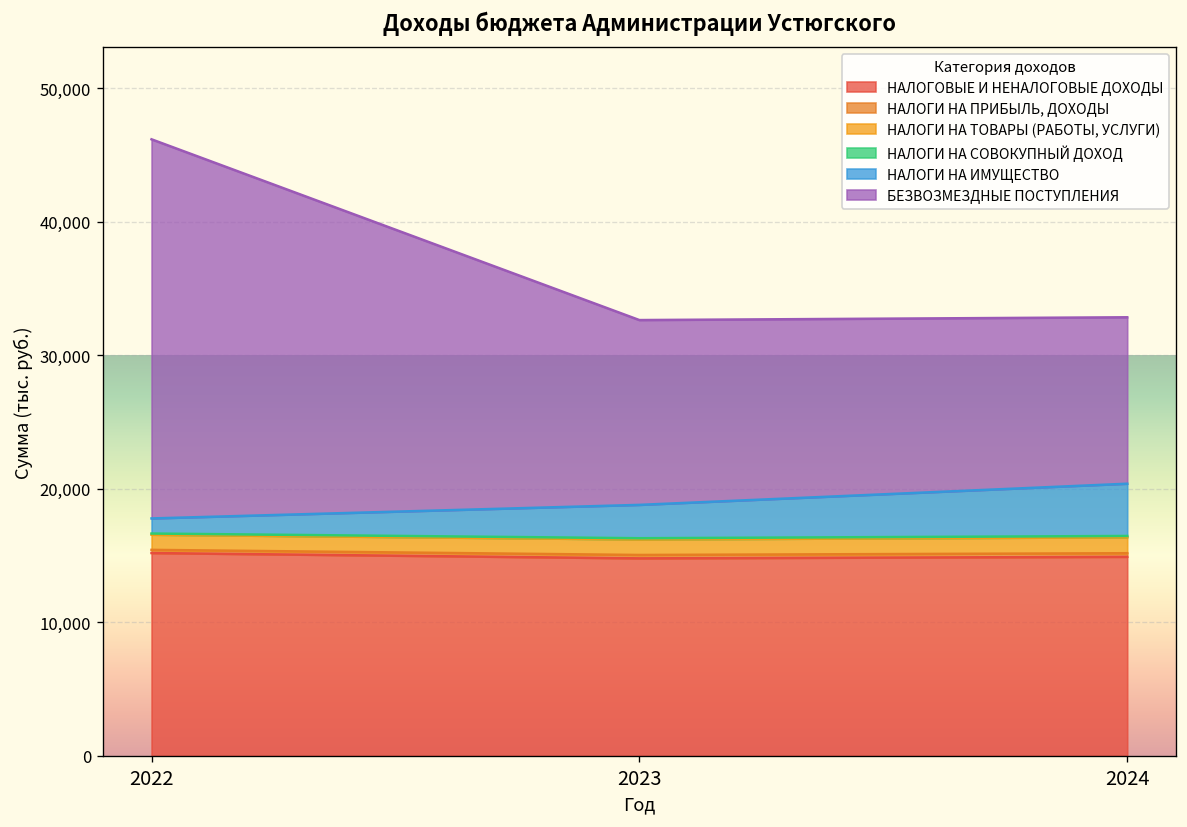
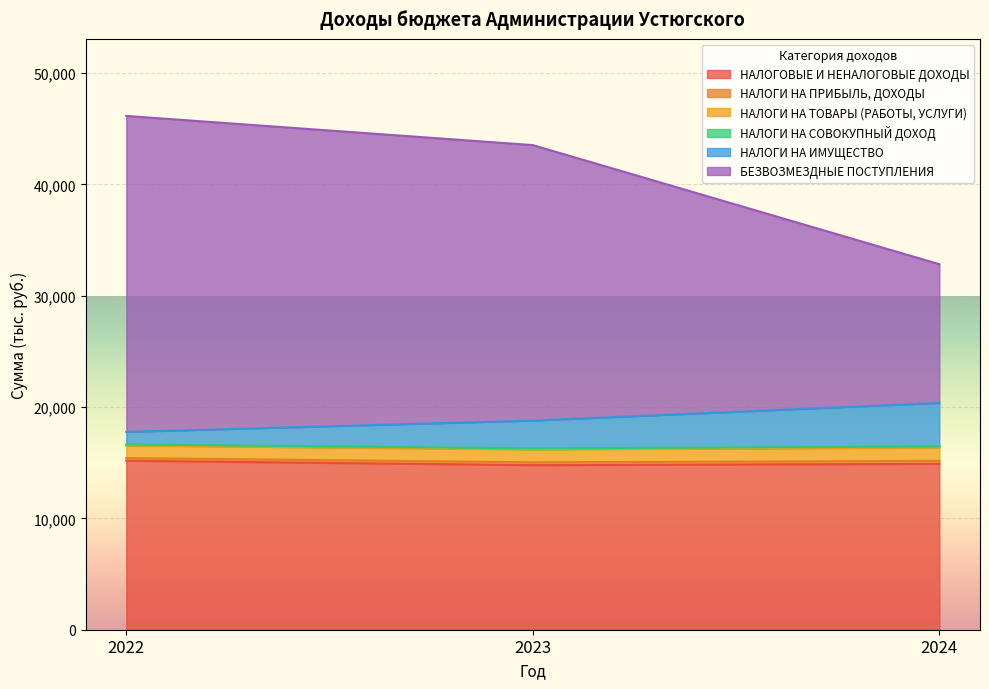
БЕЗВОЗМЕЗДНЫЕ ПОСТУПЛЕНИЯ, 2023: 13,800 -> 24,700
